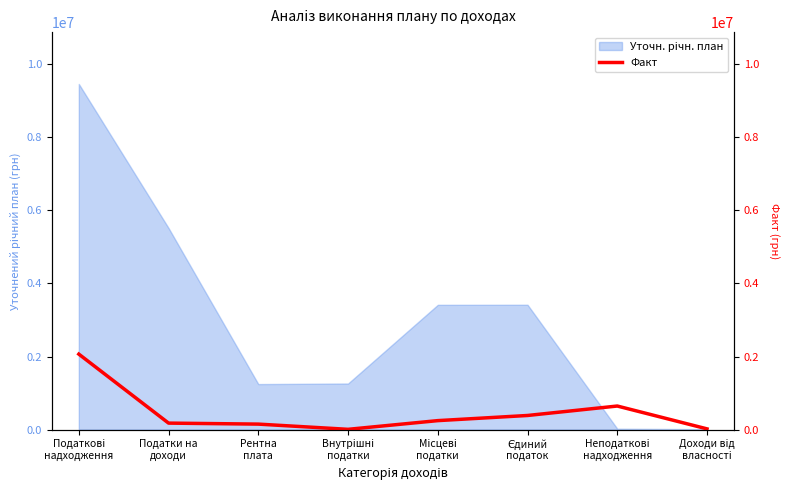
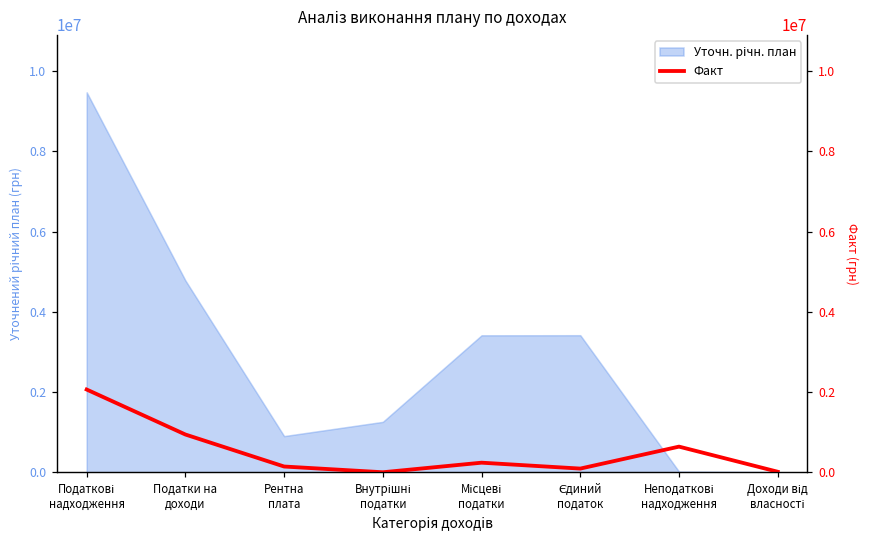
Уточн. річн. план, Податки на доходи: 5500000 -> 4800000
Уточн. річн. план, Рентна плата: 1200000 -> 900000
Факт, Податки на доходи: 200000 -> 900000
Факт, Єдиний податок: 400000 -> 100000
